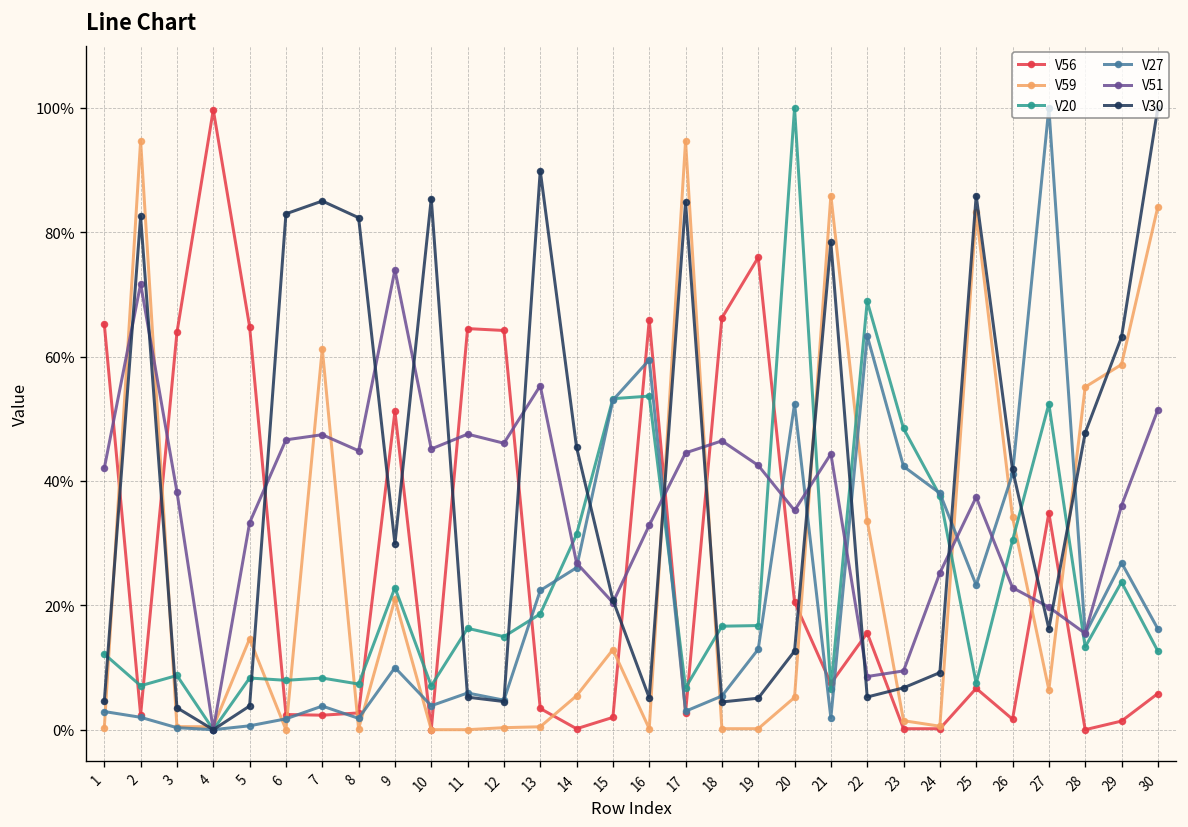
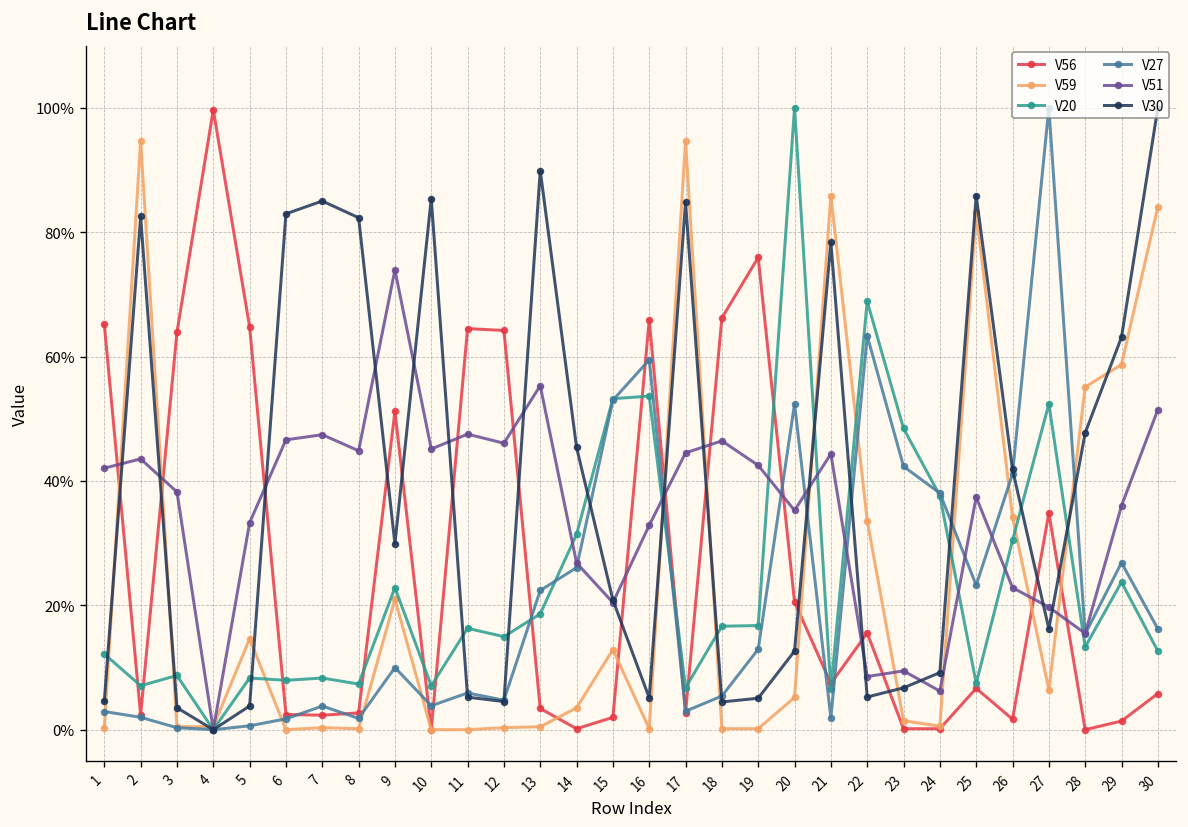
V51, 2: 72% -> 44%
V59, 7: 61% -> 0%
V59, 14: 5% -> 4%
V51, 24: 25% -> 6%
